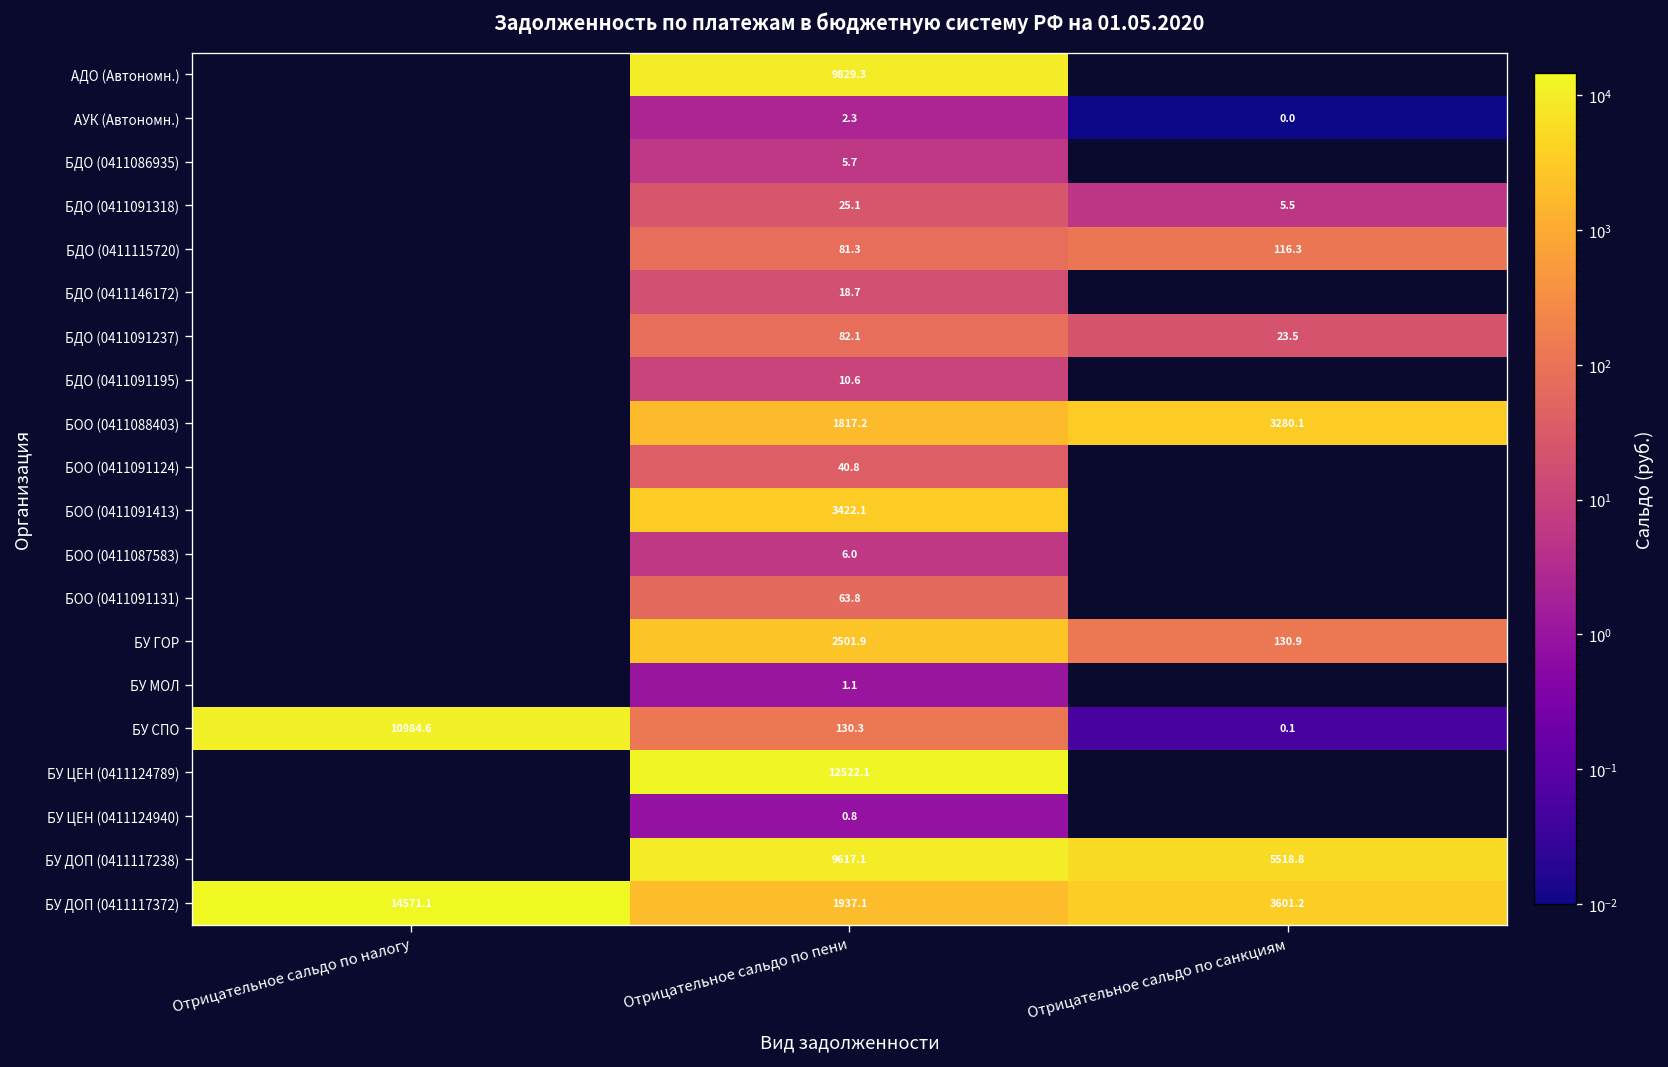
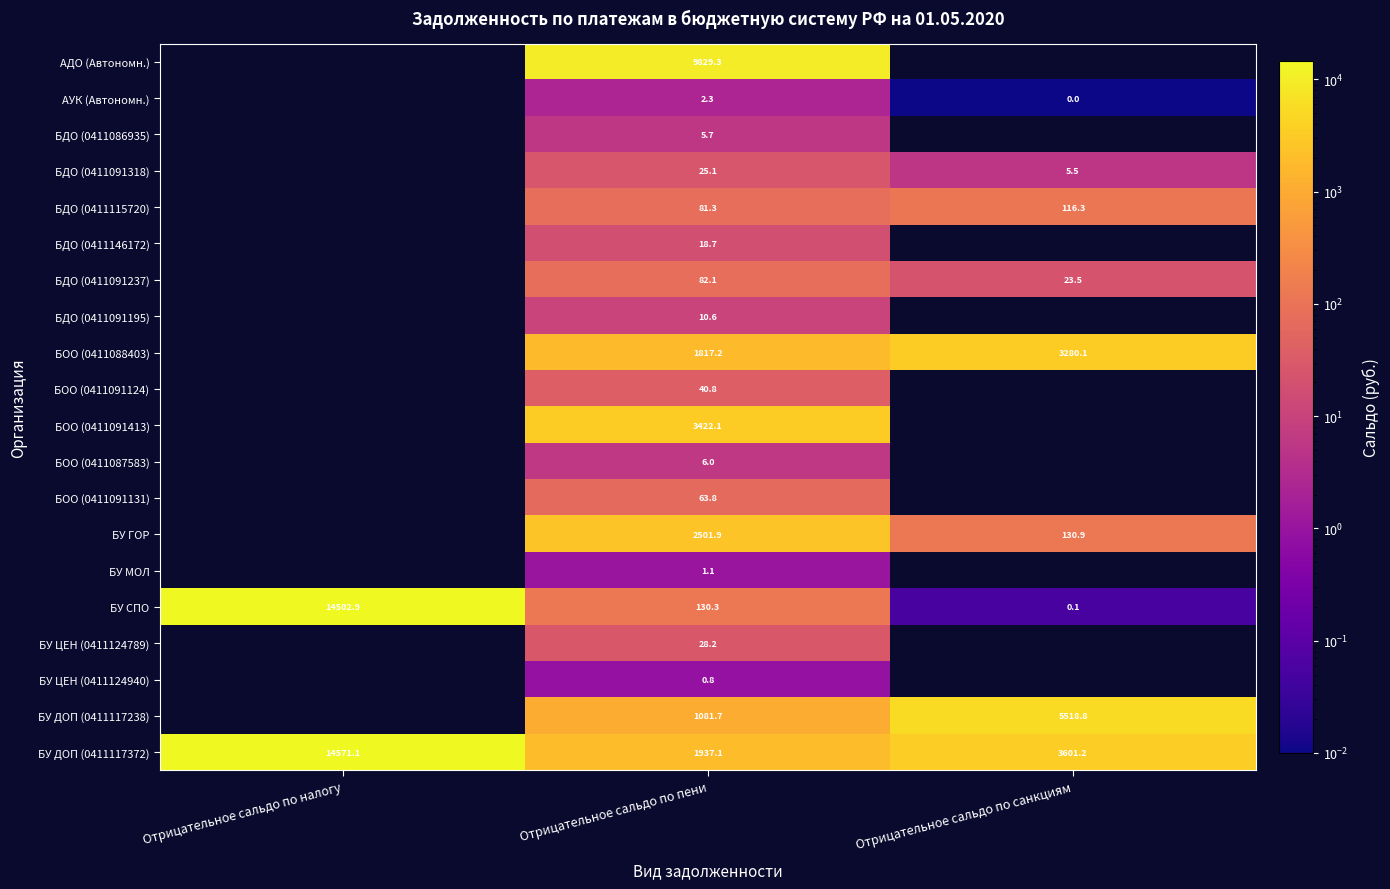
БУ СПО, Отрицательное сальдо по налогу: 10984.6 -> 14502.9
БУ ЦЕН (0411124789), Отрицательное сальдо по пени: 12522.1 -> 28.2
БУ ДОП (0411117238), Отрицательное сальдо по пени: 9617.1 -> 1081.7
